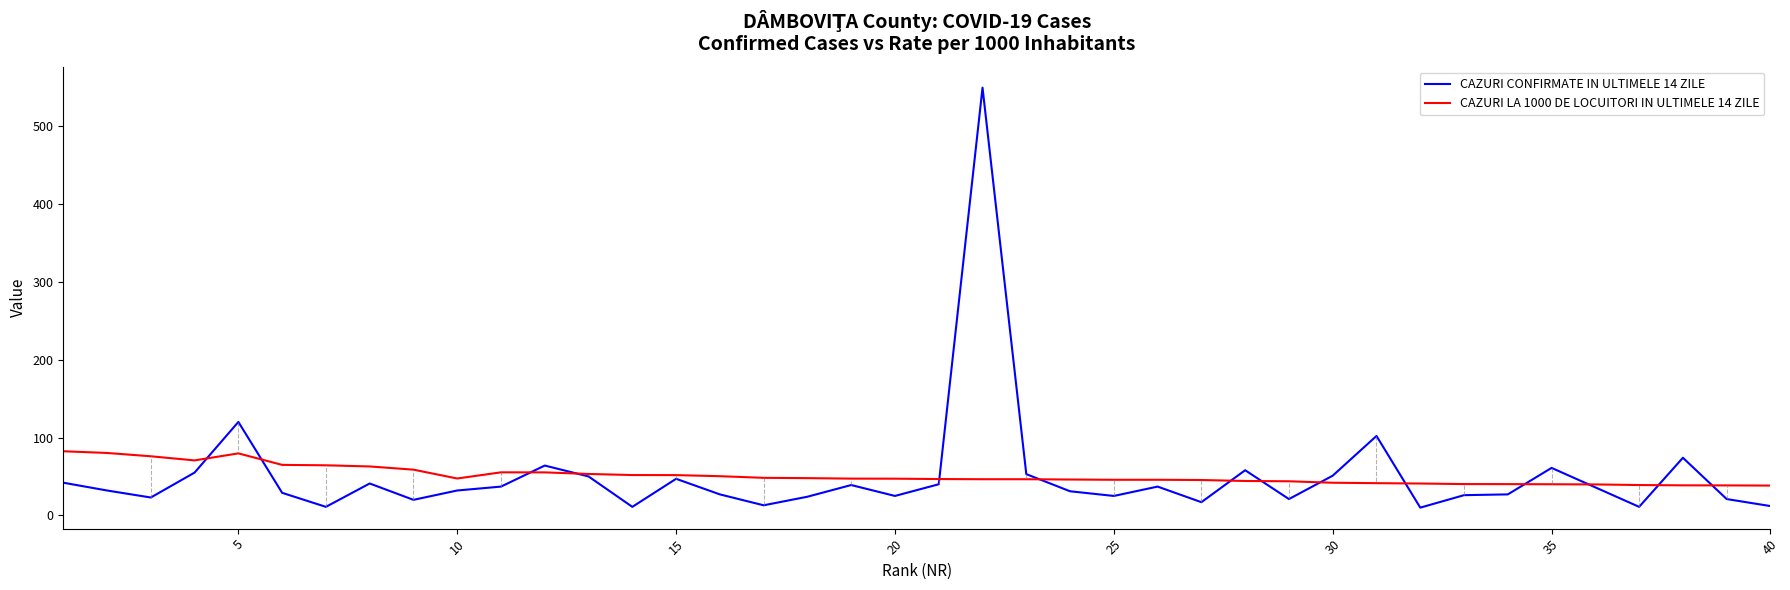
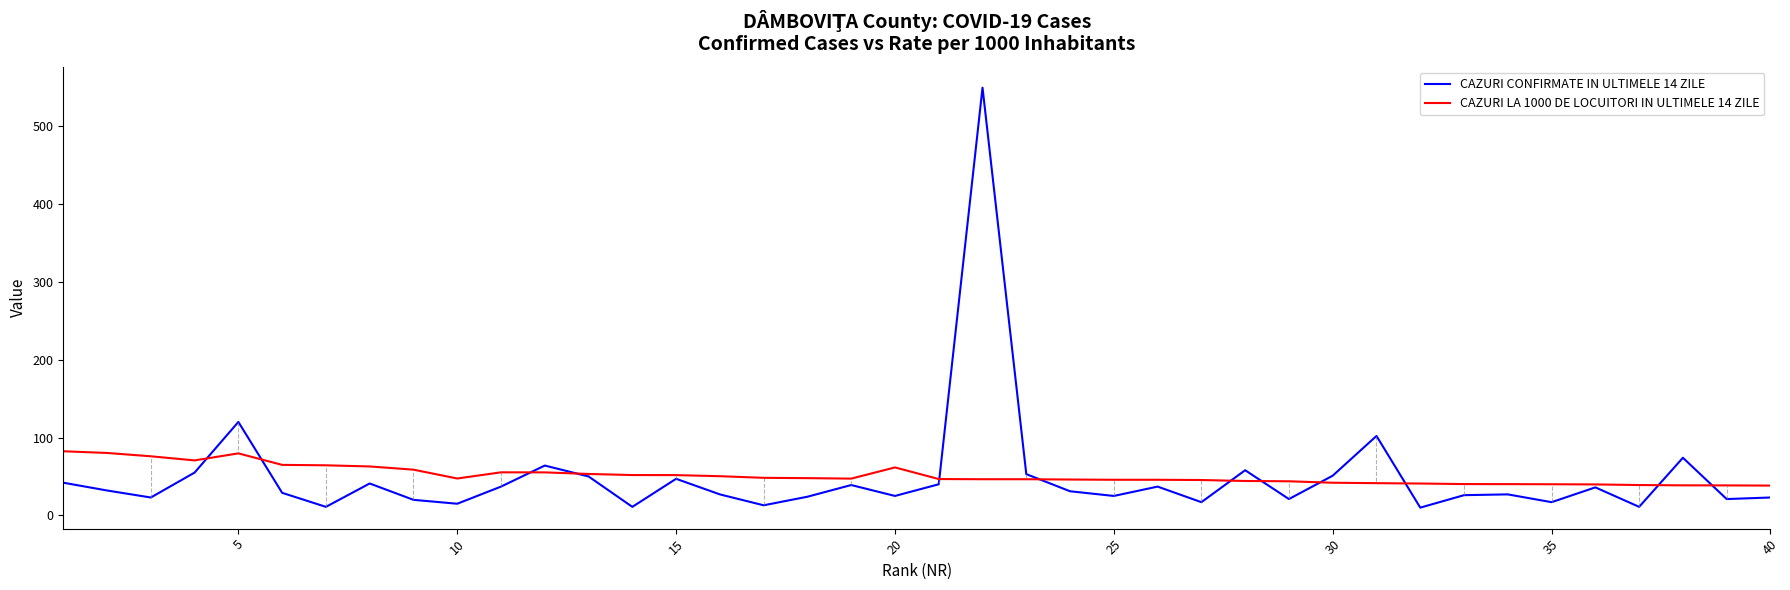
CAZURI CONFIRMATE IN ULTIMELE 14 ZILE, 10: 30 -> 20
CAZURI LA 1000 DE LOCUITORI IN ULTIMELE 14 ZILE, 20: 50 -> 60
CAZURI CONFIRMATE IN ULTIMELE 14 ZILE, 35: 60 -> 20
CAZURI CONFIRMATE IN ULTIMELE 14 ZILE, 40: 10 -> 20
